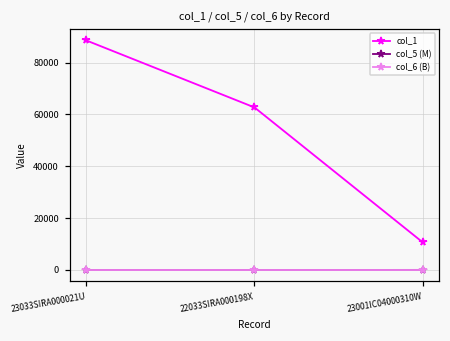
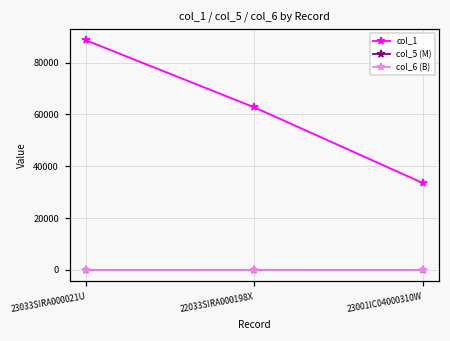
col_1, 23001IC04000310W: 11000 -> 34000
